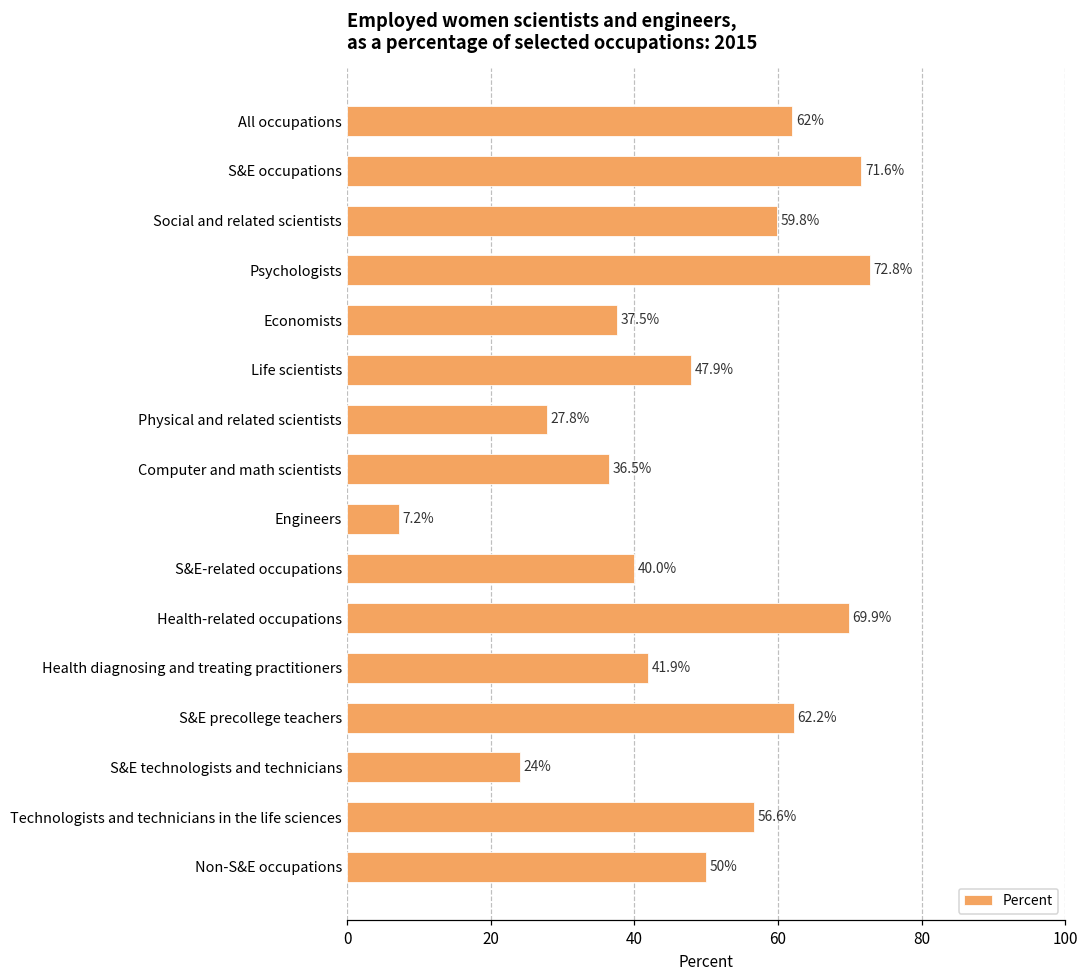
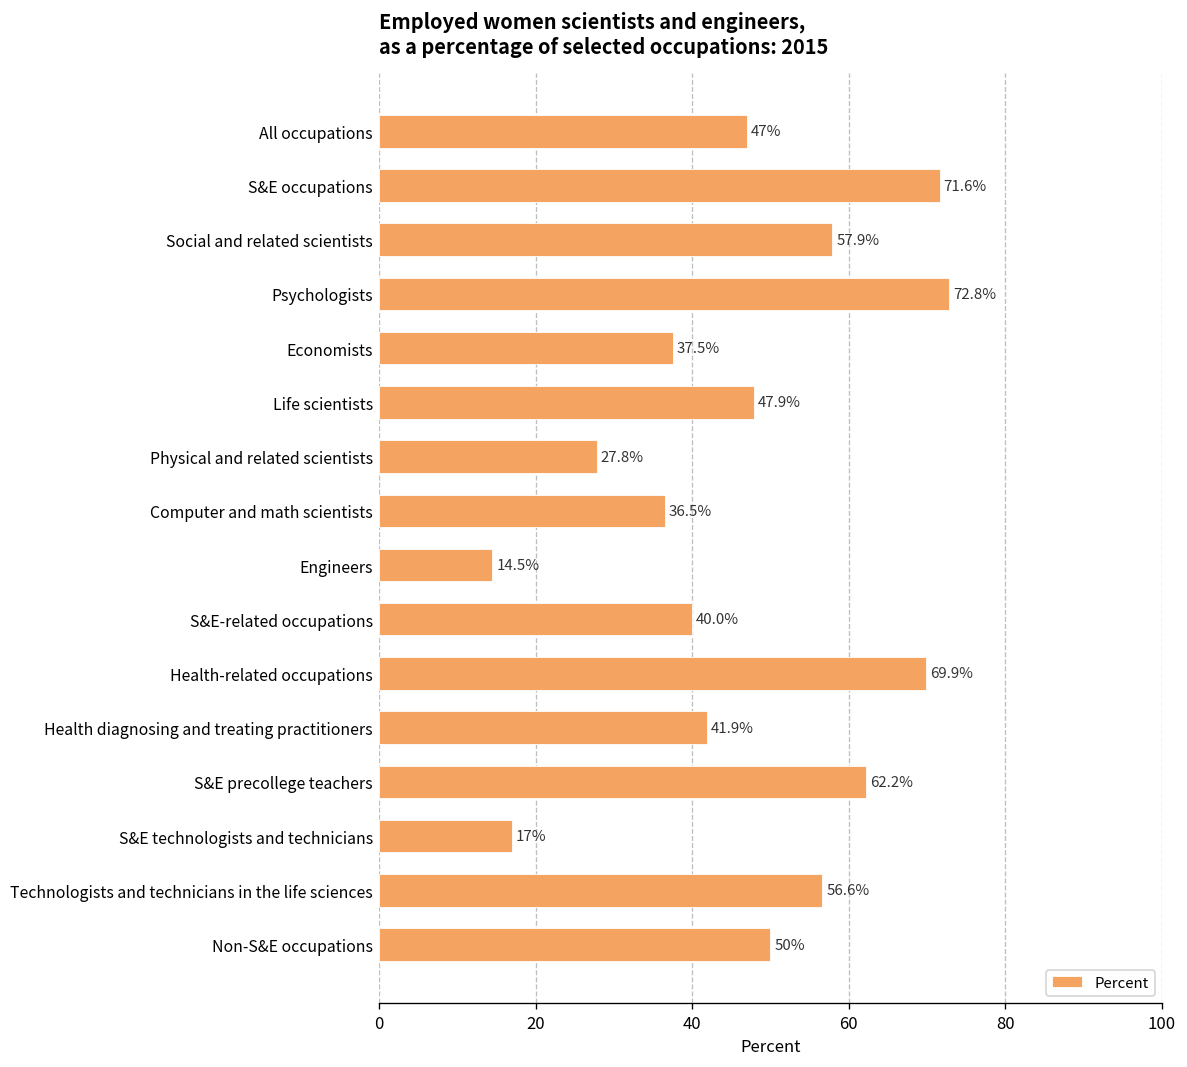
All occupations: 62% -> 47%
Social and related scientists: 59.8% -> 57.9%
Engineers: 7.2% -> 14.5%
S&E technologists and technicians: 24% -> 17%
